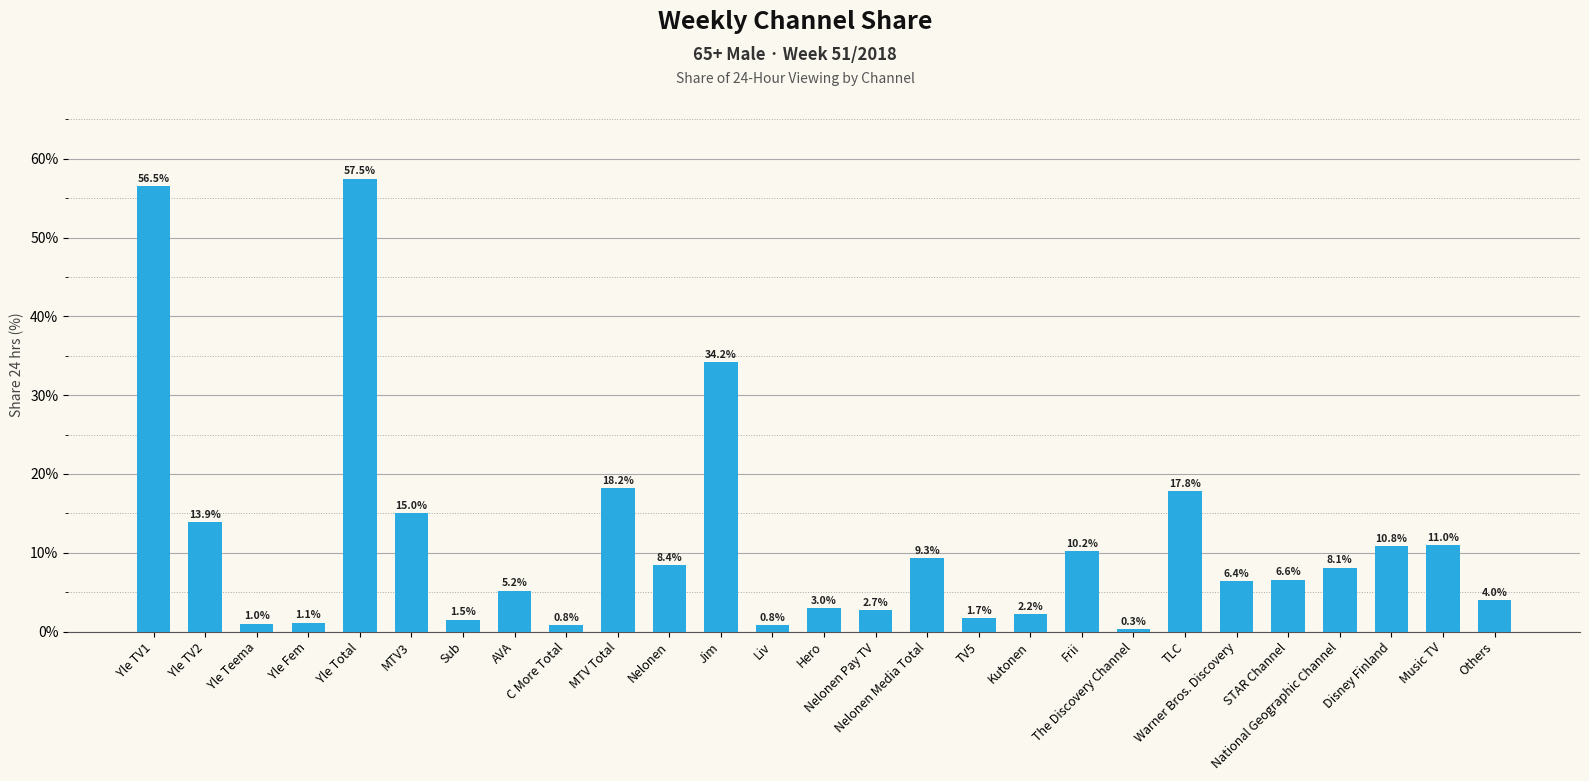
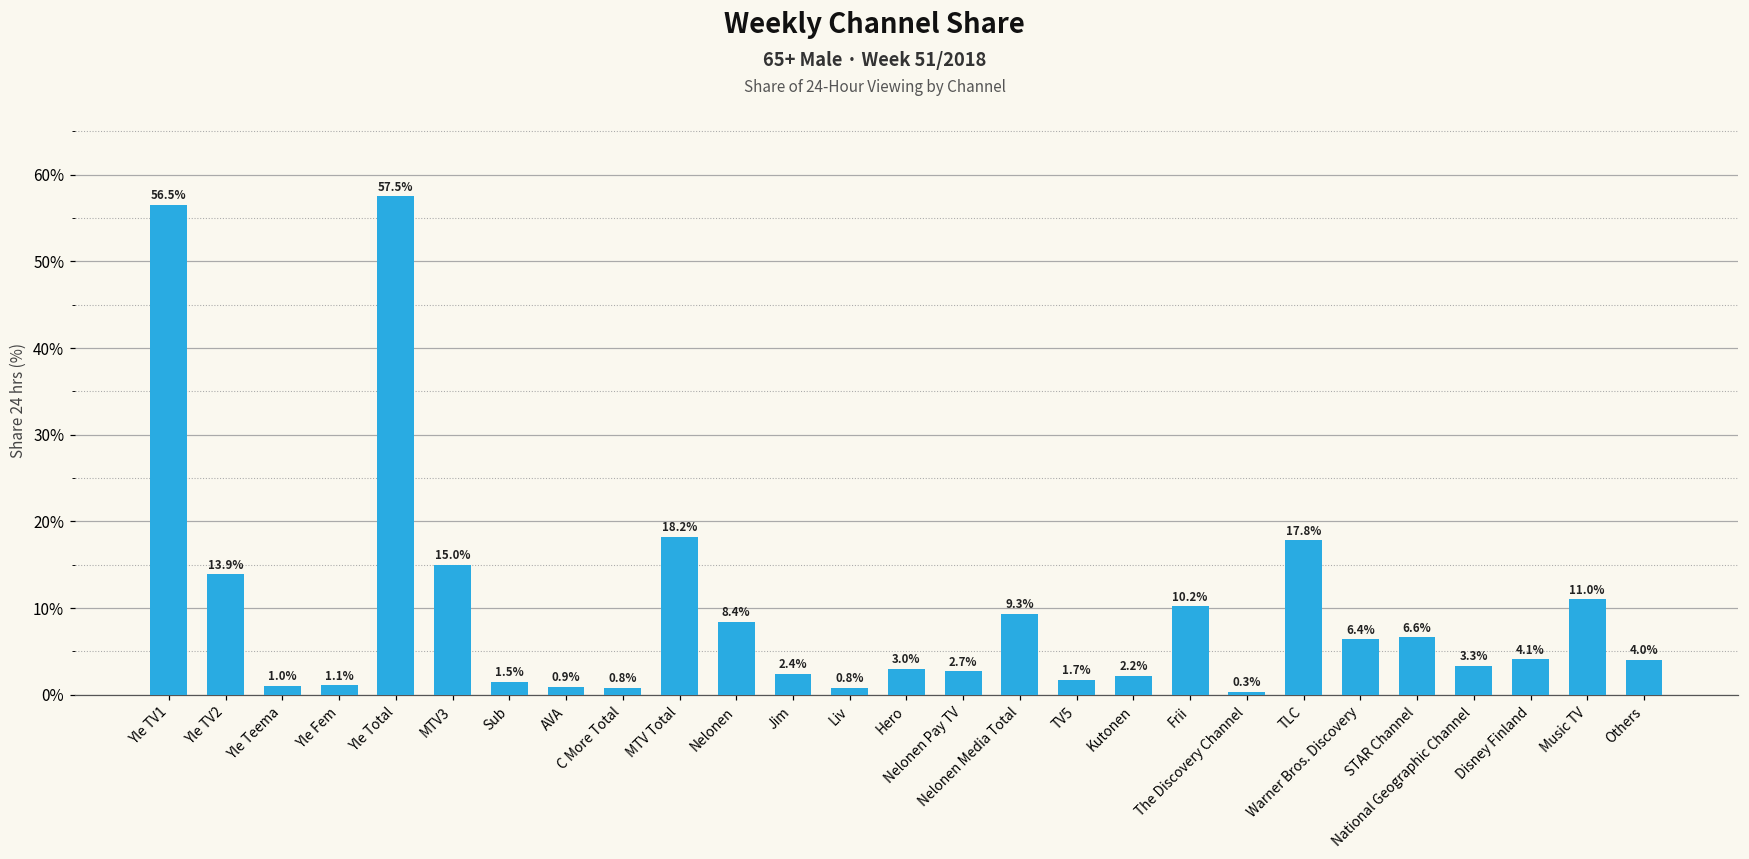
AVA: 5.2% -> 0.9%
Jim: 34.2% -> 2.4%
National Geographic Channel: 8.1% -> 3.3%
Disney Finland: 10.8% -> 4.1%
